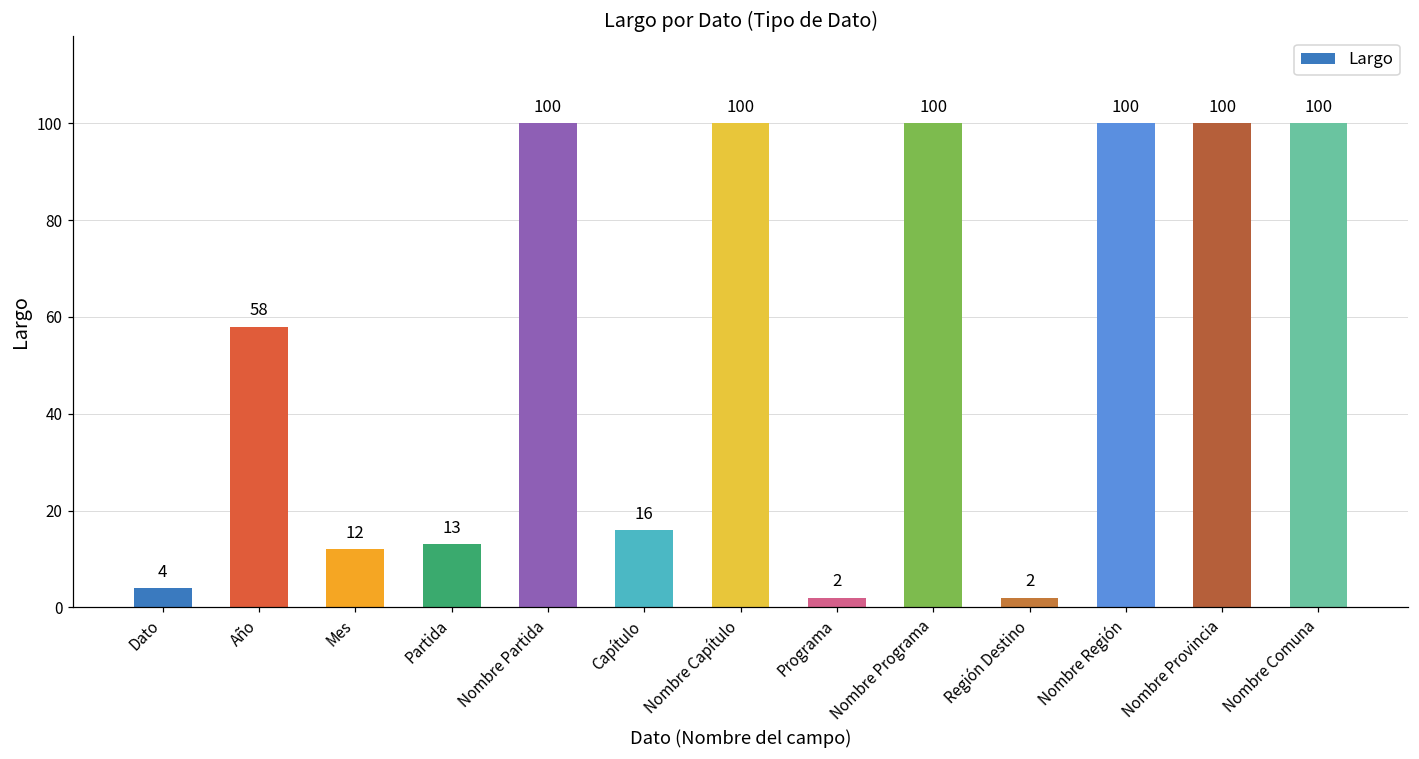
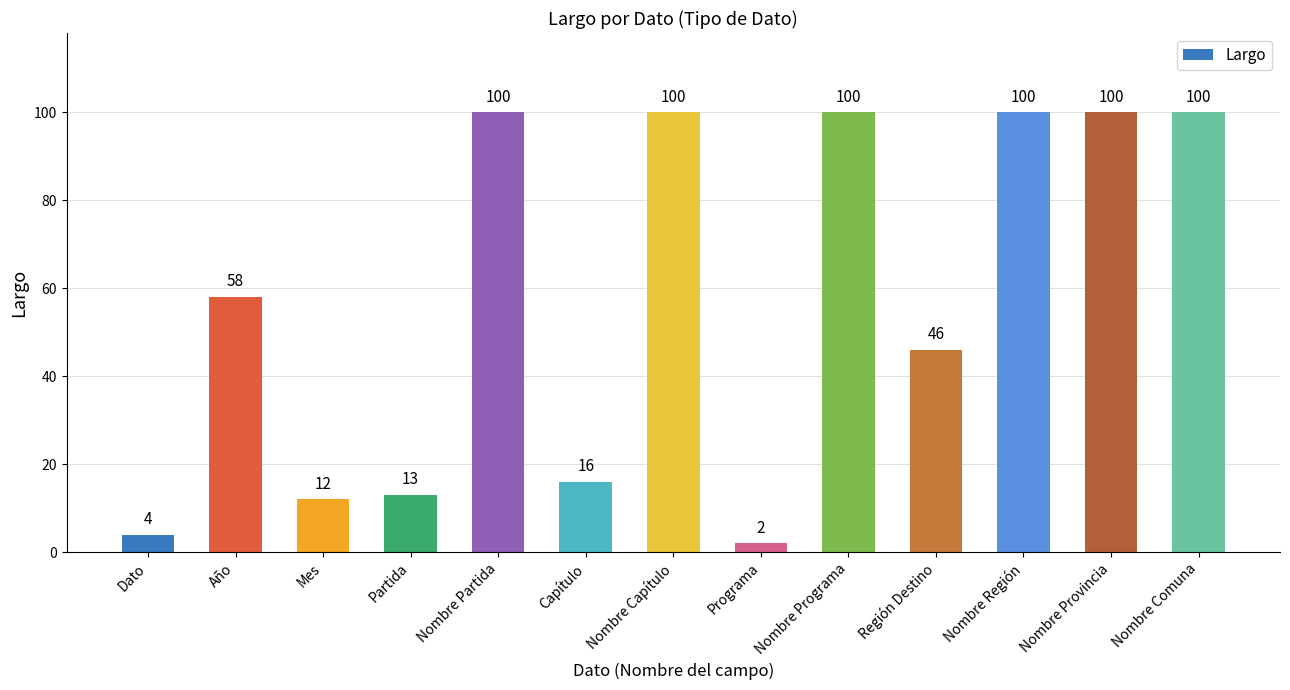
Región Destino: 2 -> 46
